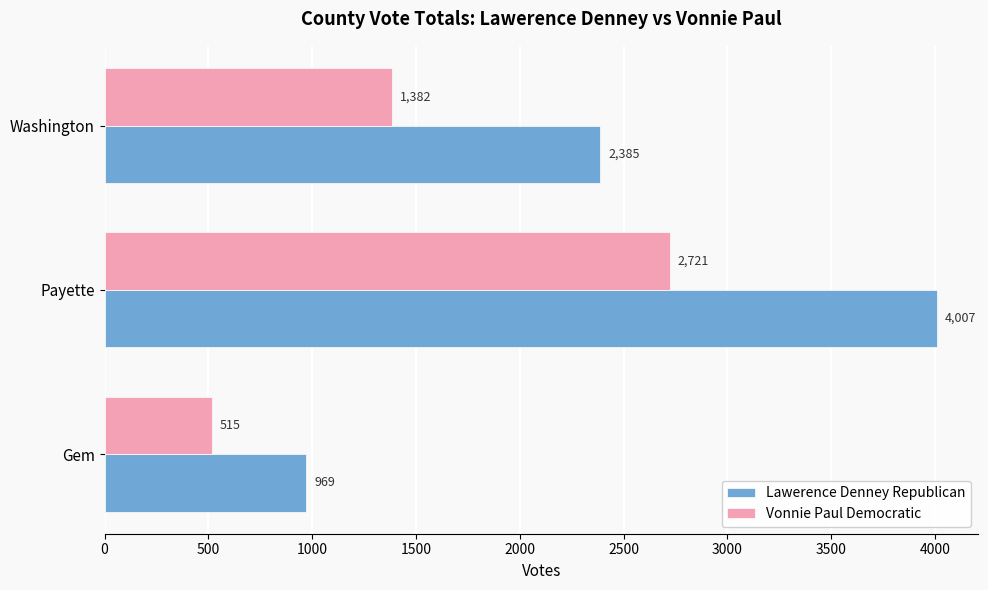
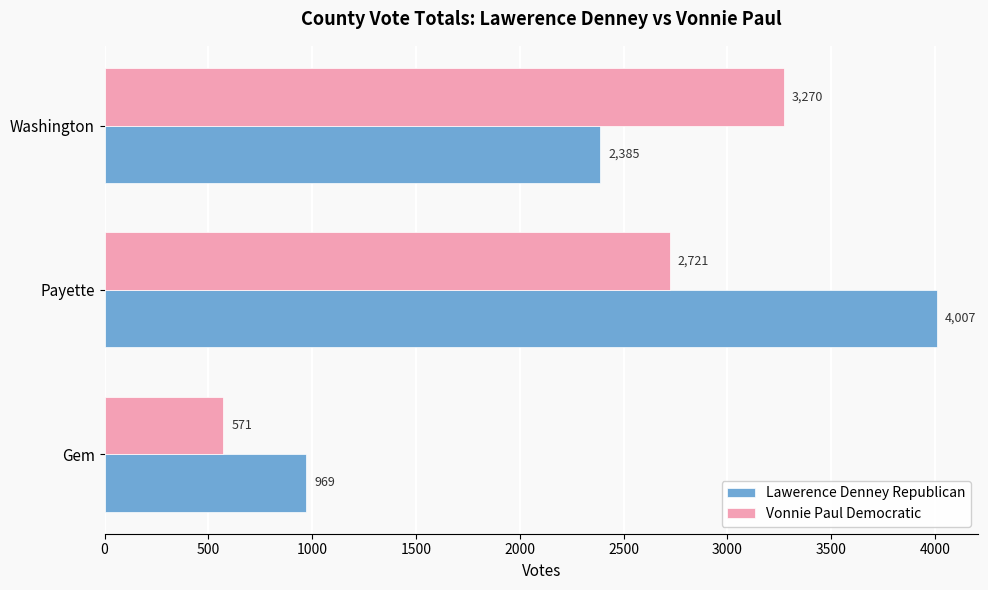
Vonnie Paul Democratic, Washington: 1,382 -> 3,270
Vonnie Paul Democratic, Gem: 515 -> 571
